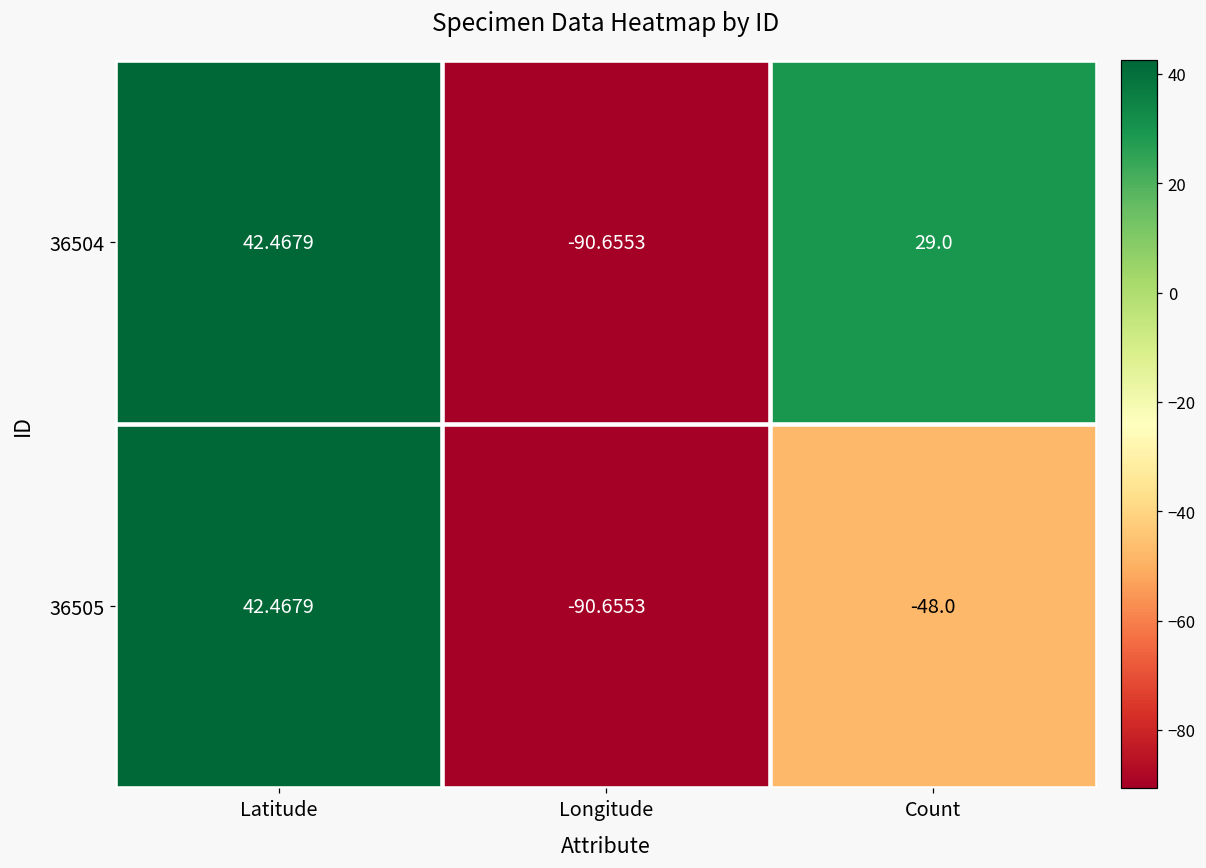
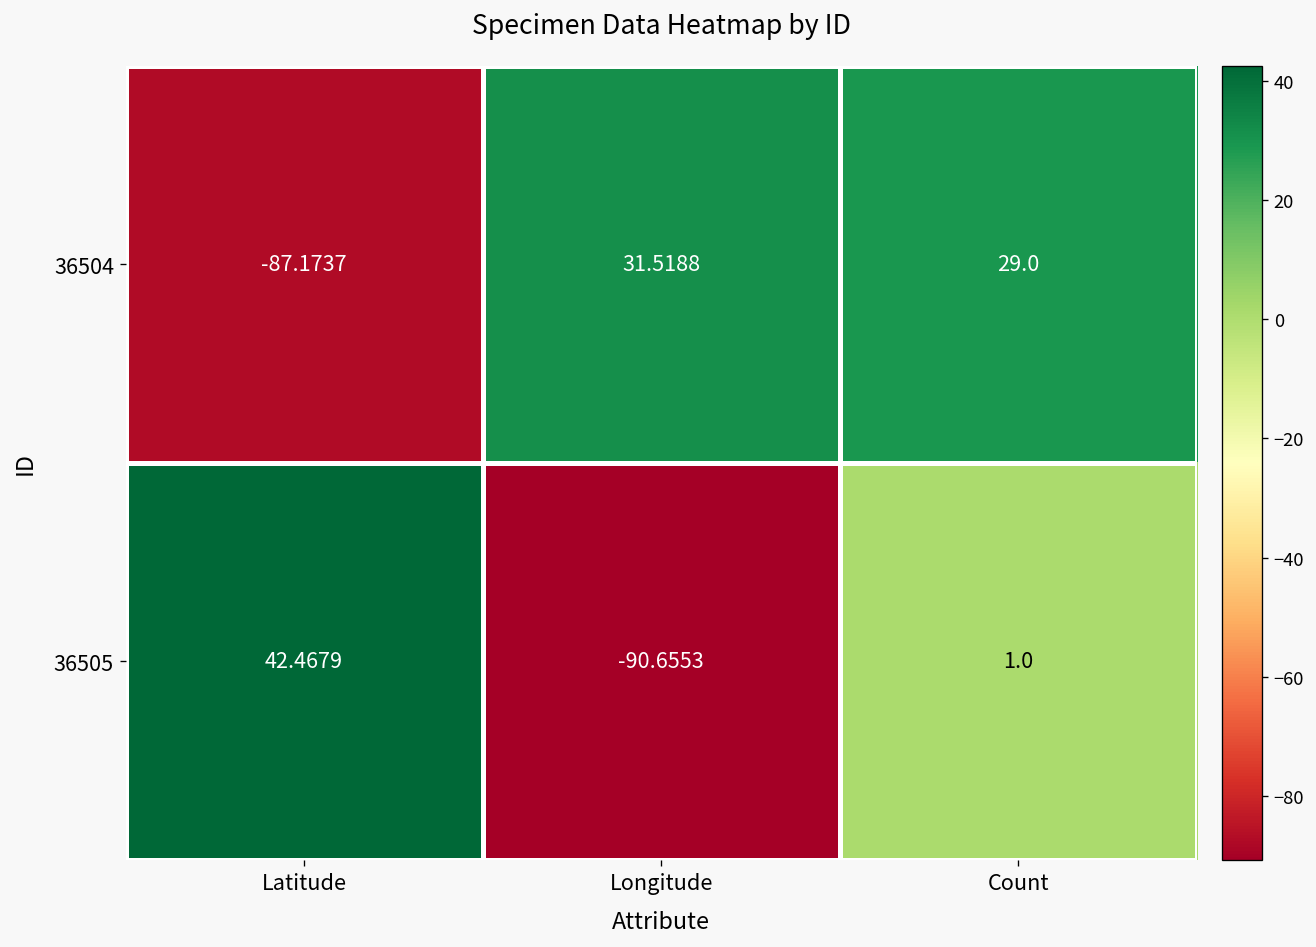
36504, Latitude: 42.4679 -> -87.1737
36504, Longitude: -90.6553 -> 31.5188
36505, Count: -48.0 -> 1.0
